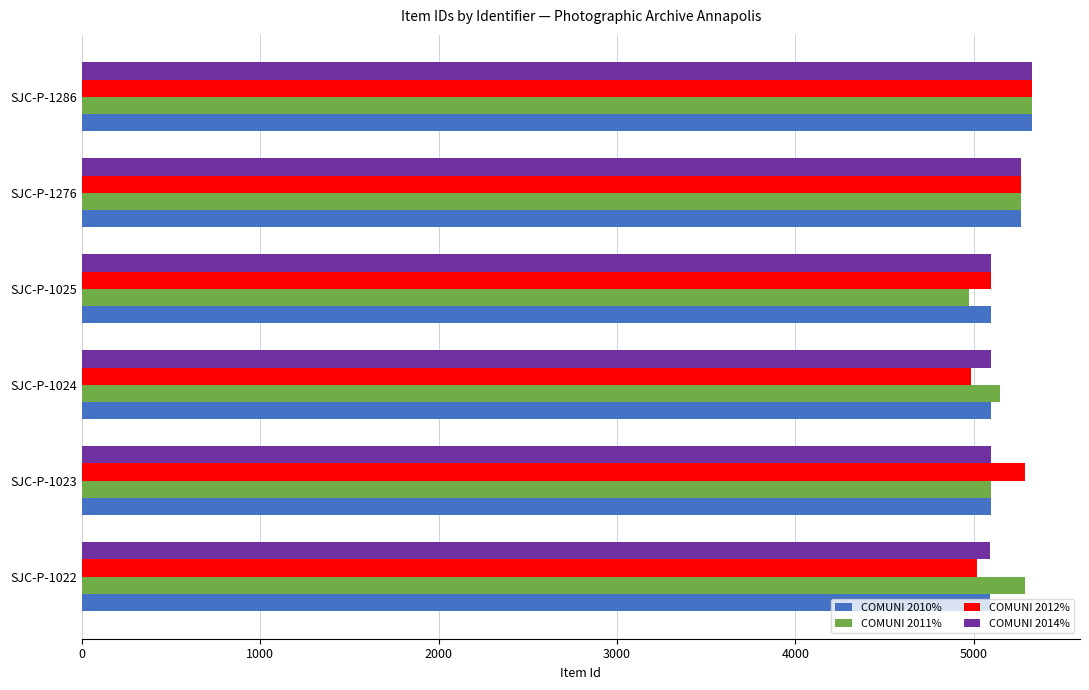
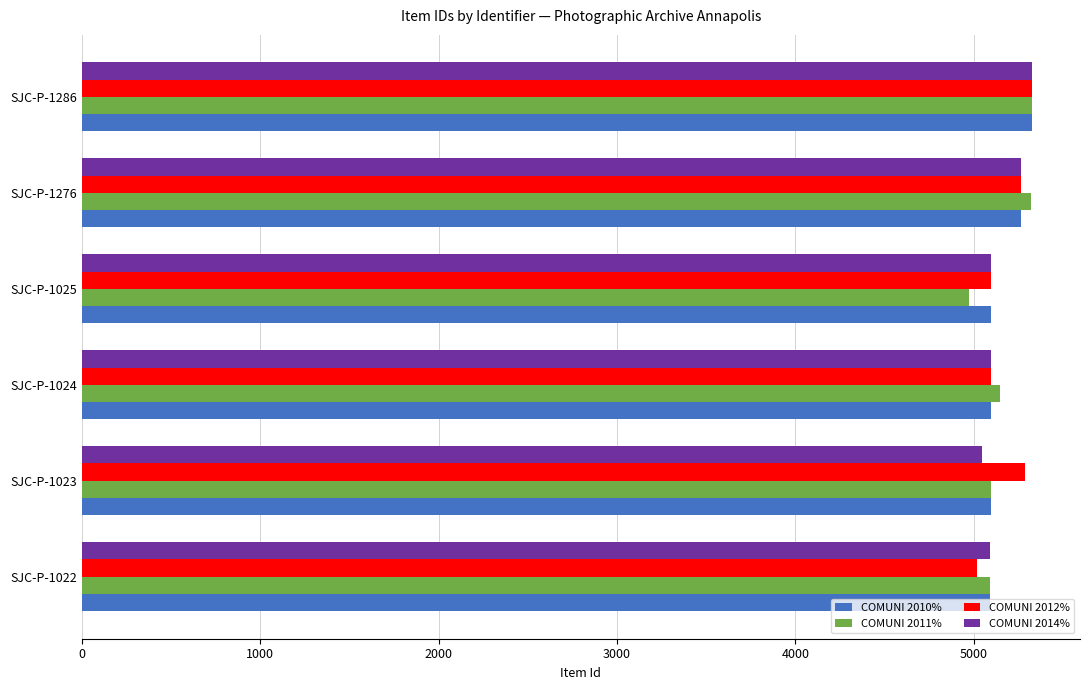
COMUNI 2011%, SJC-P-1276: 5270 -> 5320
COMUNI 2012%, SJC-P-1024: 4980 -> 5090
COMUNI 2014%, SJC-P-1023: 5090 -> 5040
COMUNI 2011%, SJC-P-1022: 5290 -> 5090
